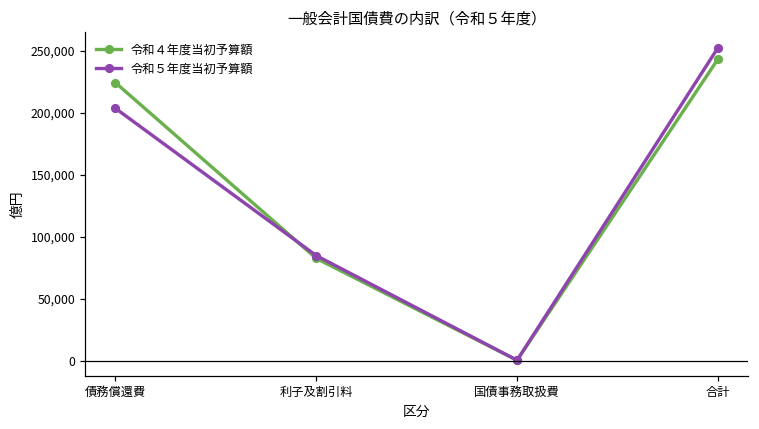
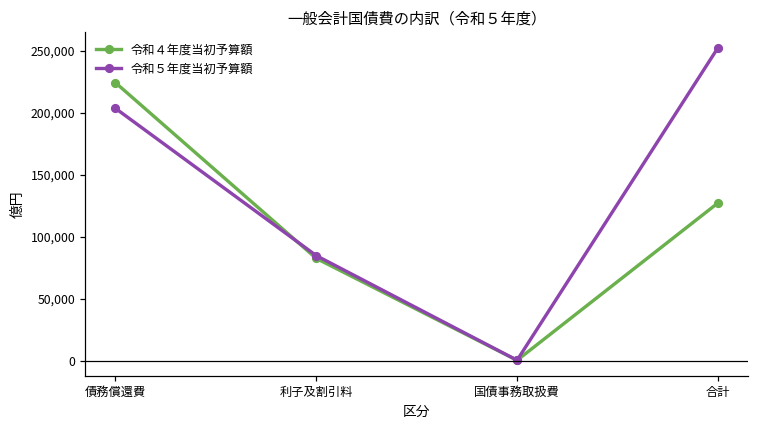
令和４年度当初予算額, 合計: 243,000 -> 127,000
